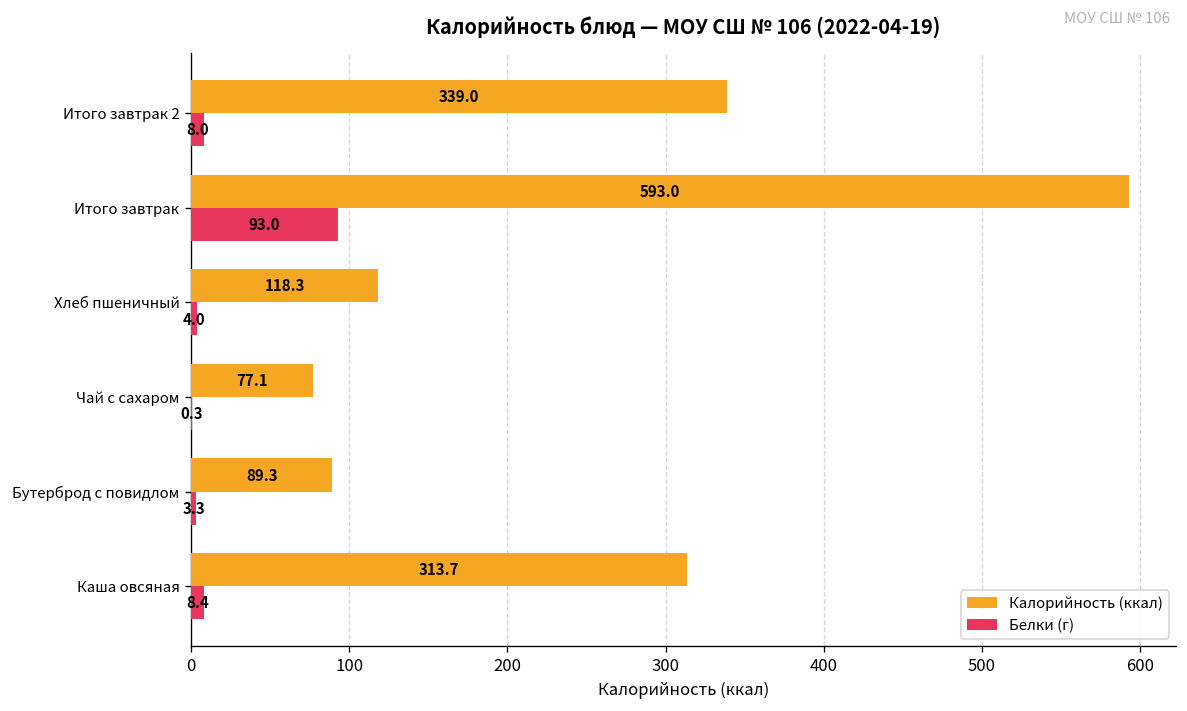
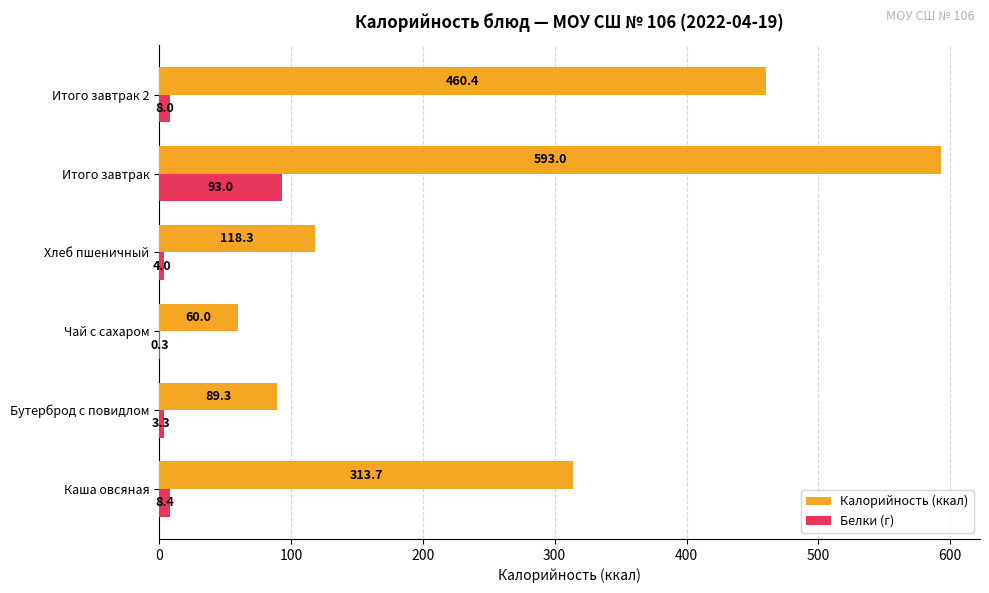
Калорийность (ккал), Итого завтрак 2: 339.0 -> 460.4
Калорийность (ккал), Чай с сахаром: 77.1 -> 60.0
